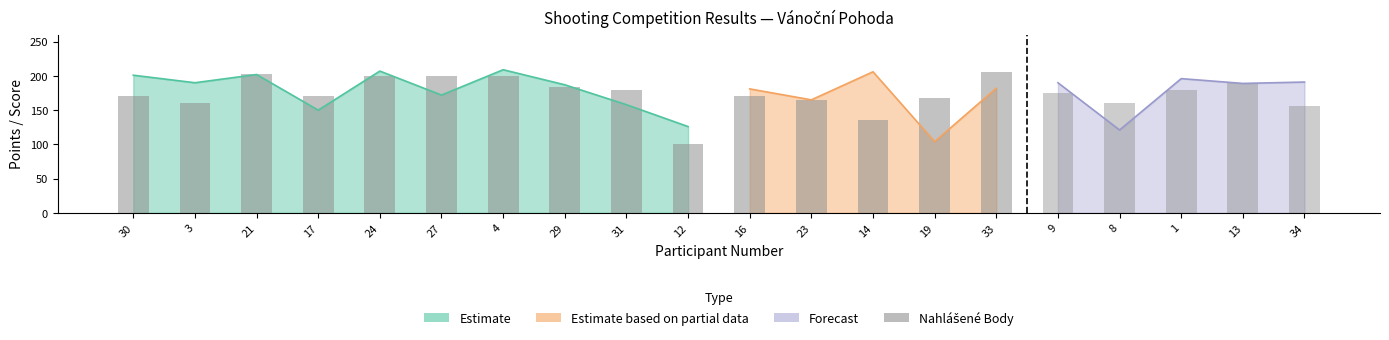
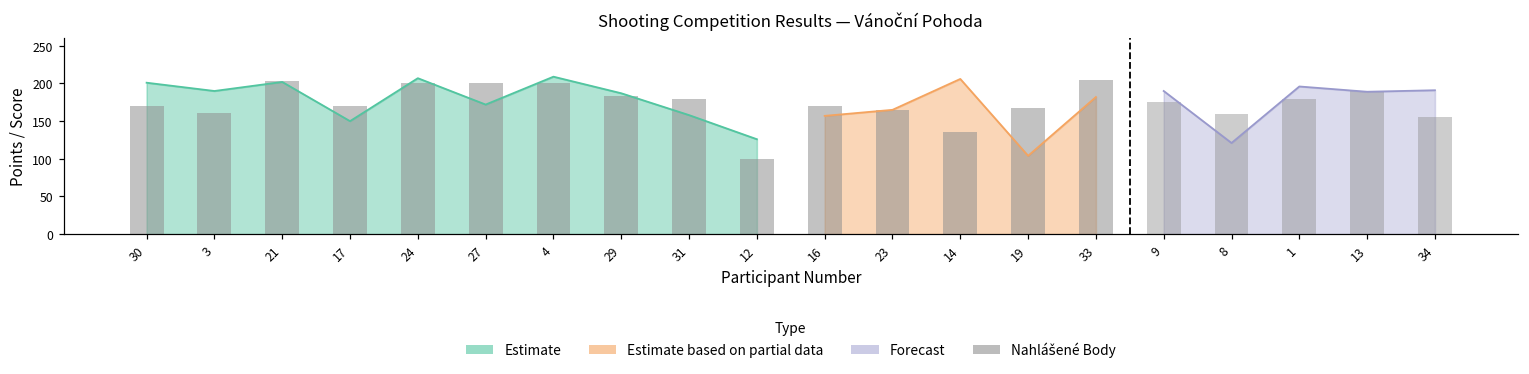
Estimate based on partial data, 16: 180 -> 160
